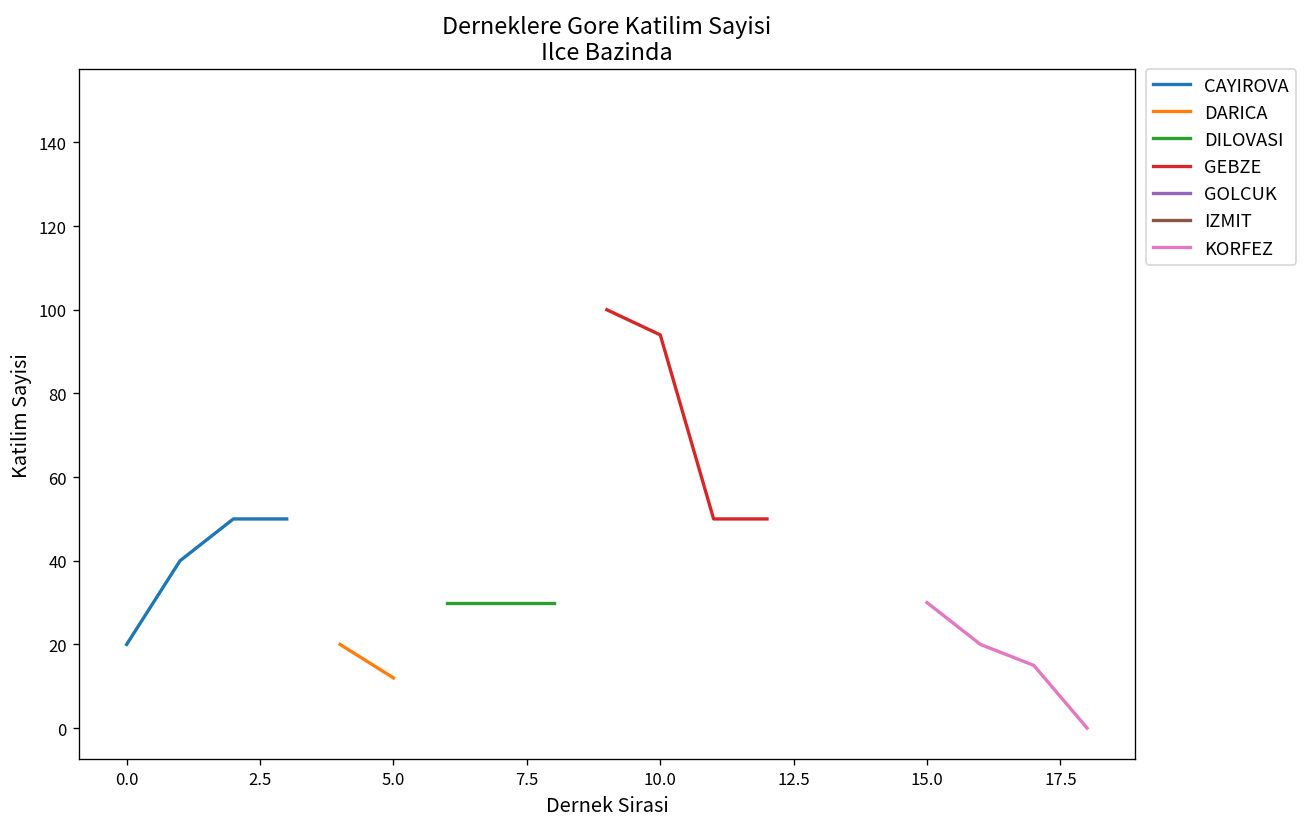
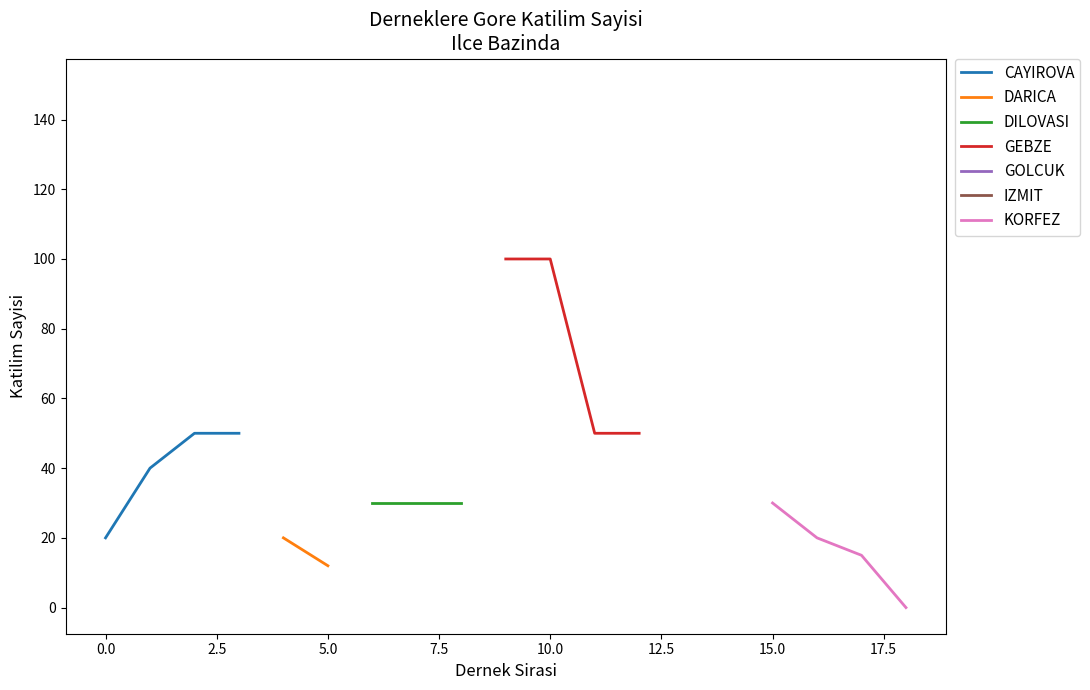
GEBZE, 10.0: 94 -> 100
